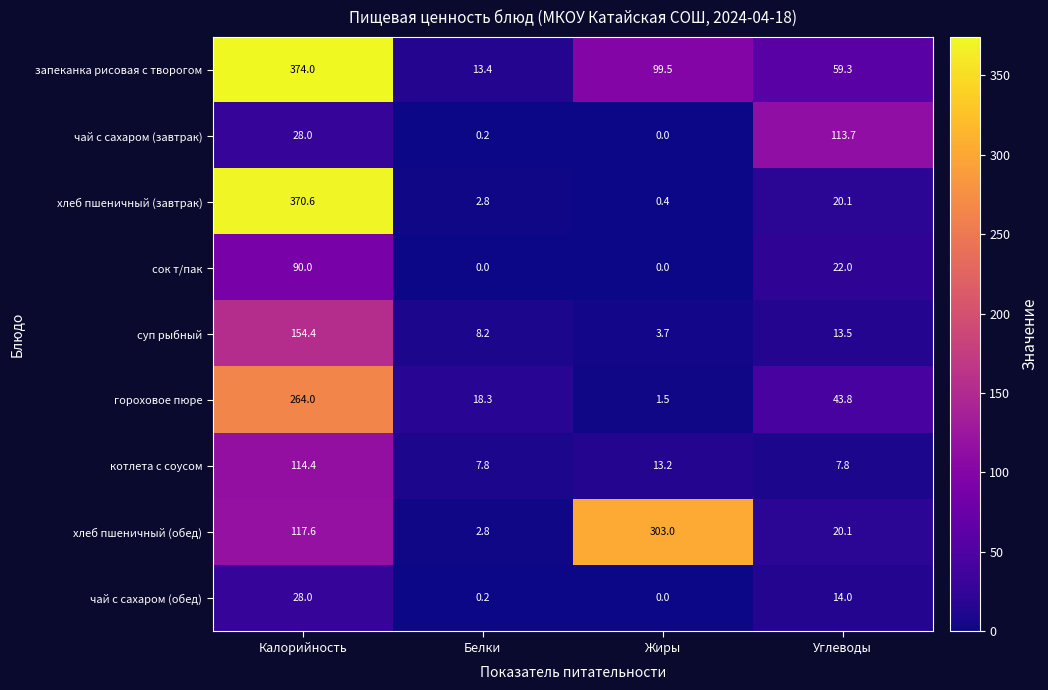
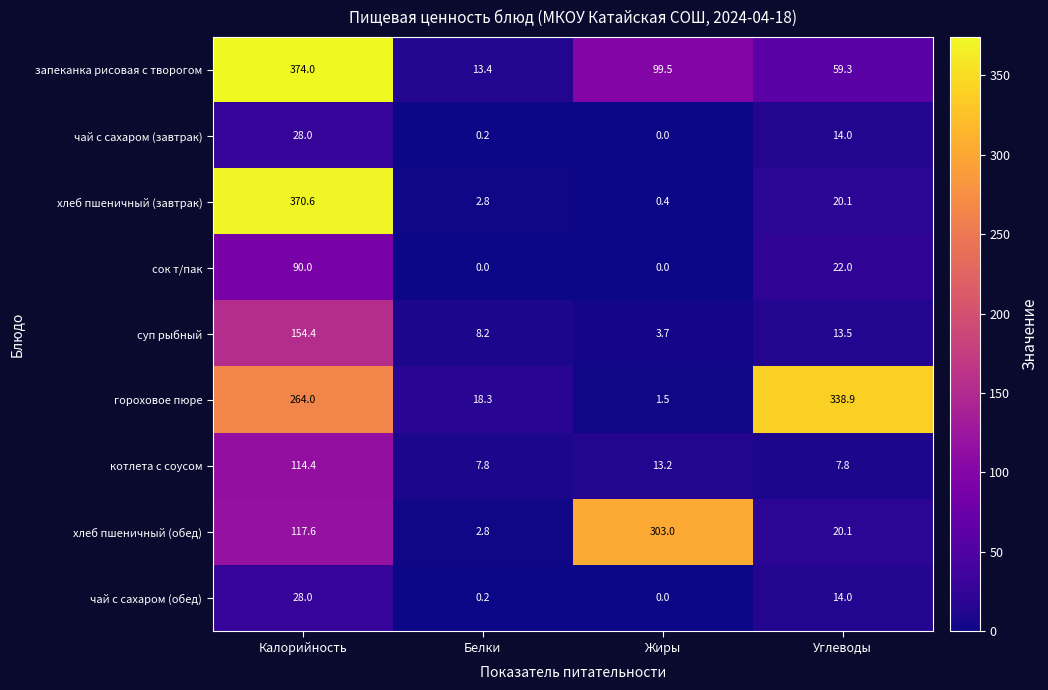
чай с сахаром (завтрак), Углеводы: 113.7 -> 14.0
гороховое пюре, Углеводы: 43.8 -> 338.9
